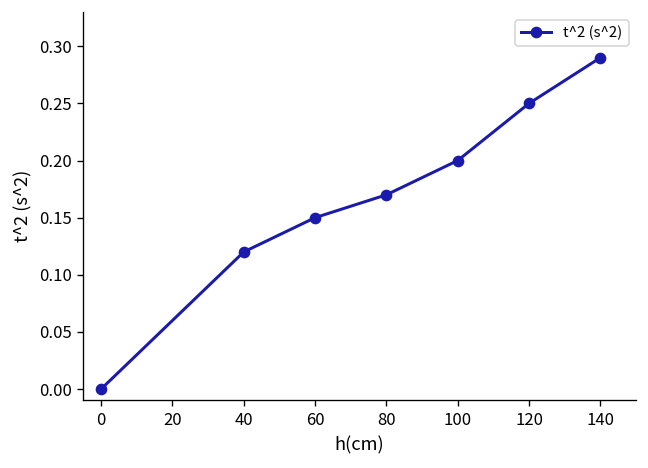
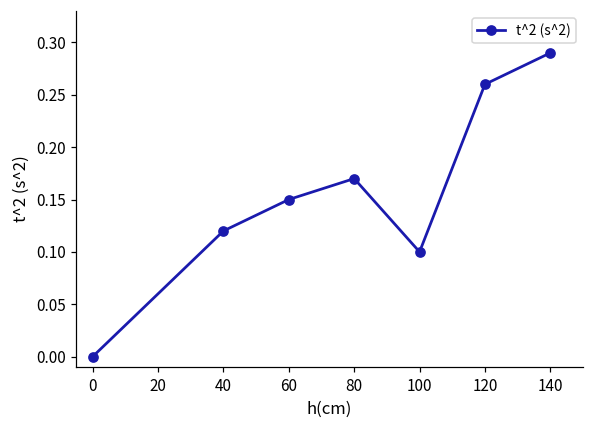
100: 0.2 -> 0.1
120: 0.25 -> 0.26
